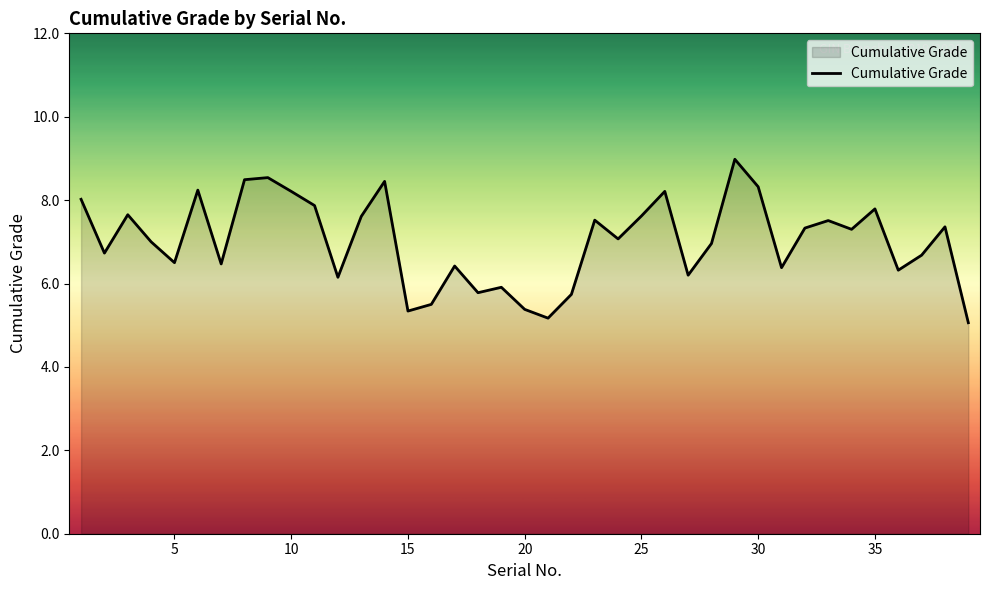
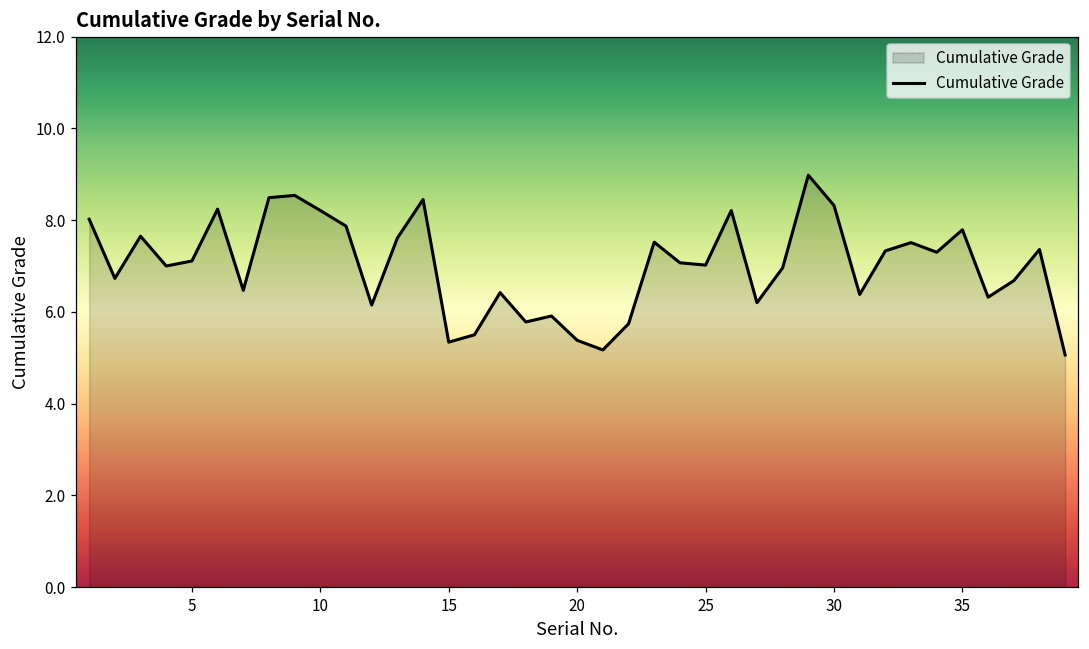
5: 6.5 -> 7.1
25: 7.6 -> 7.0
